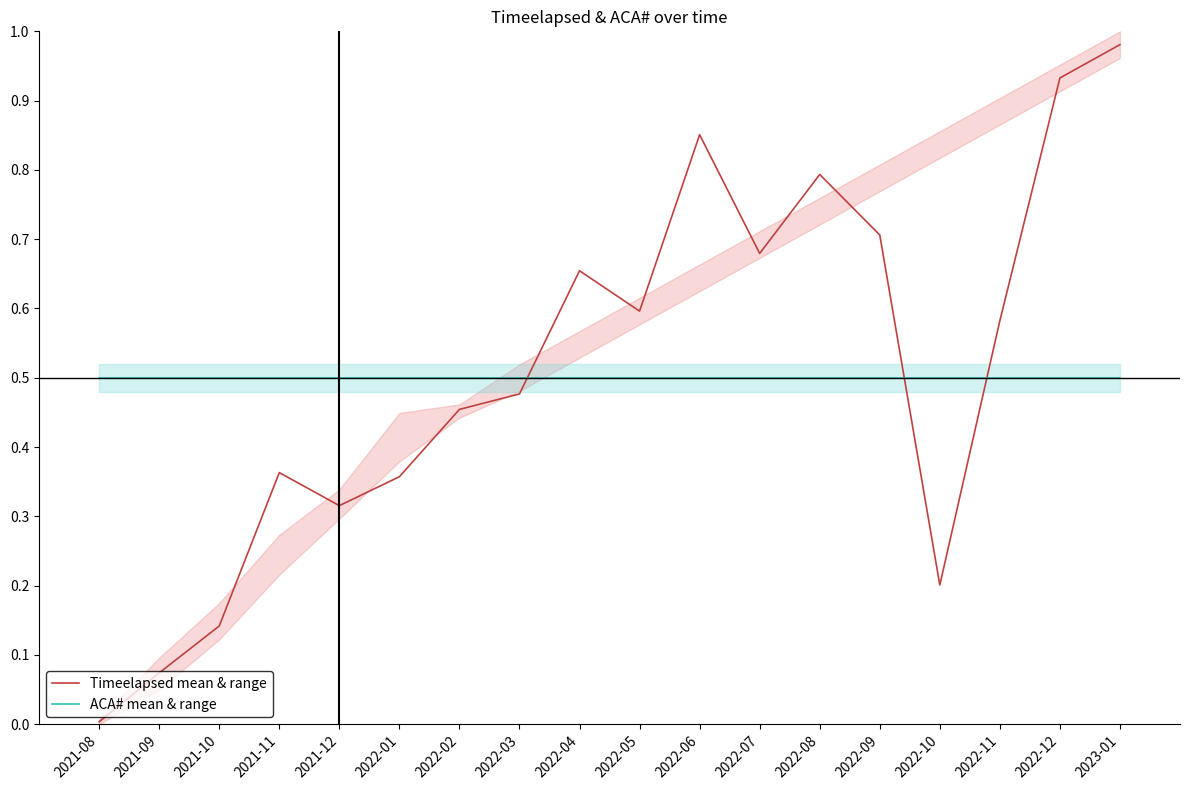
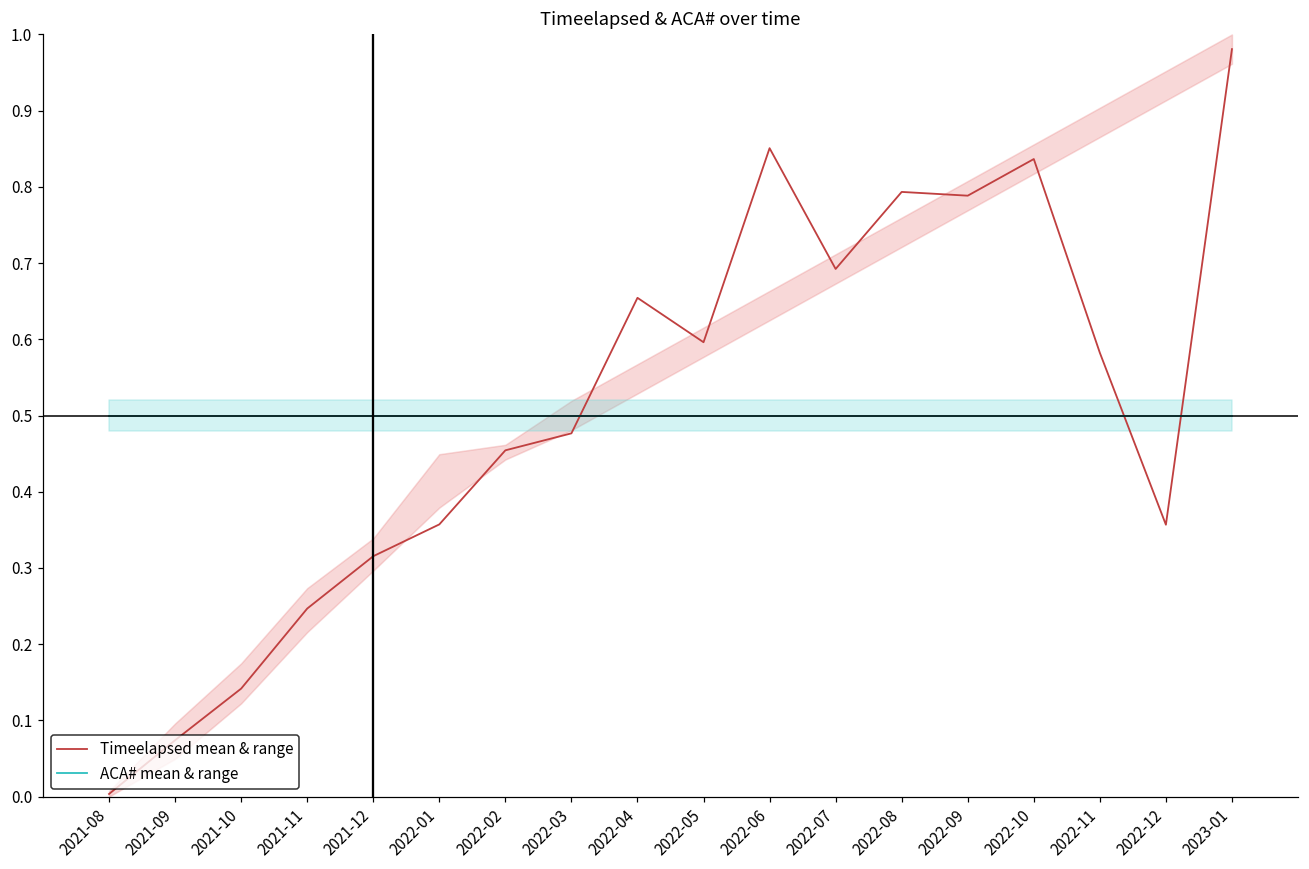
Timeelapsed mean & range, 2021-11: 0.36 -> 0.25
Timeelapsed mean & range, 2022-07: 0.68 -> 0.69
Timeelapsed mean & range, 2022-09: 0.71 -> 0.79
Timeelapsed mean & range, 2022-10: 0.20 -> 0.84
Timeelapsed mean & range, 2022-12: 0.93 -> 0.36
